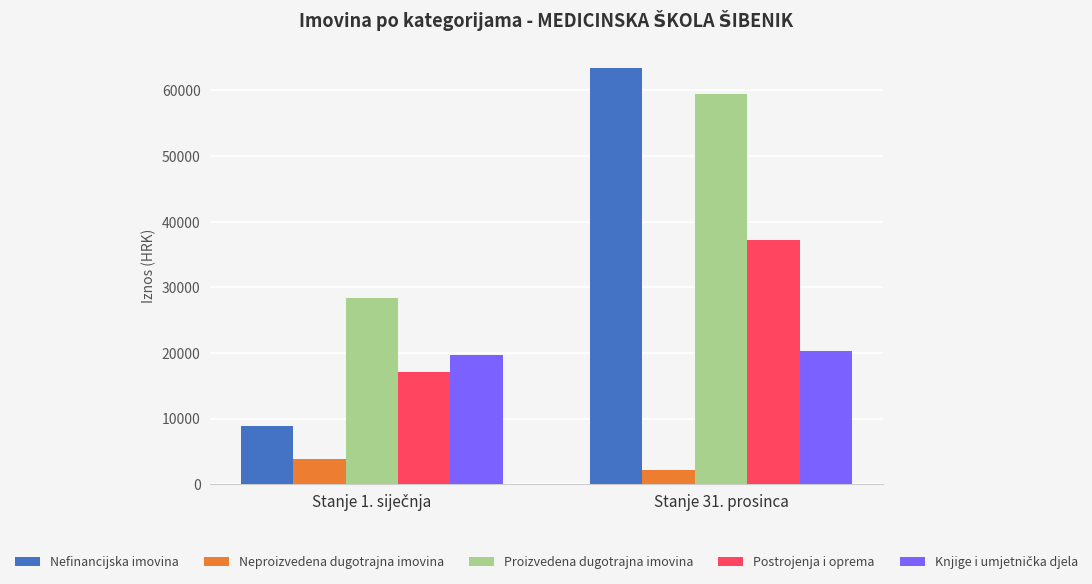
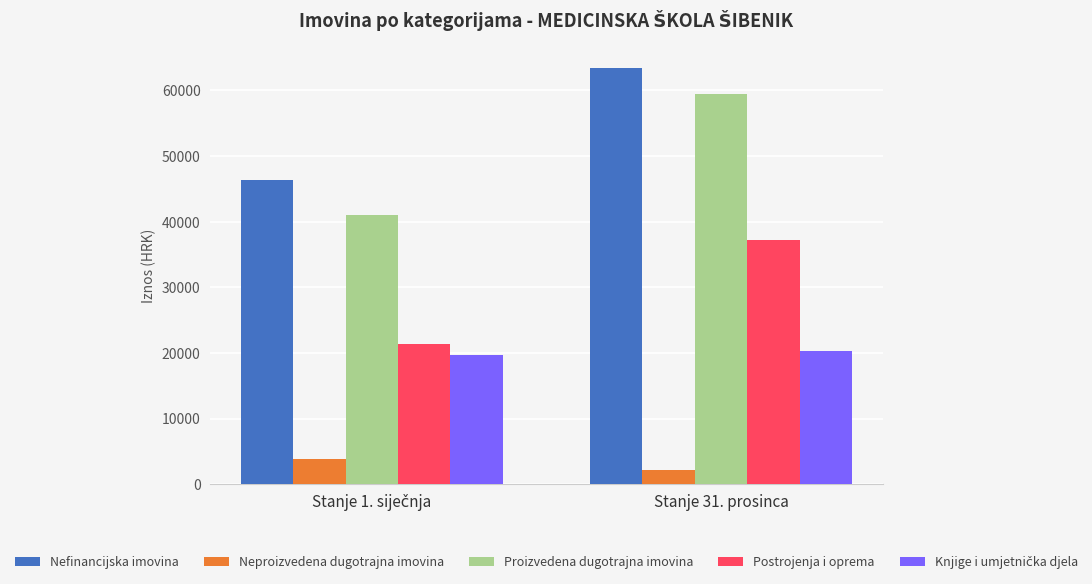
Nefinancijska imovina, Stanje 1. siječnja: 9000 -> 46000
Proizvedena dugotrajna imovina, Stanje 1. siječnja: 28000 -> 41000
Postrojenja i oprema, Stanje 1. siječnja: 17000 -> 21000
